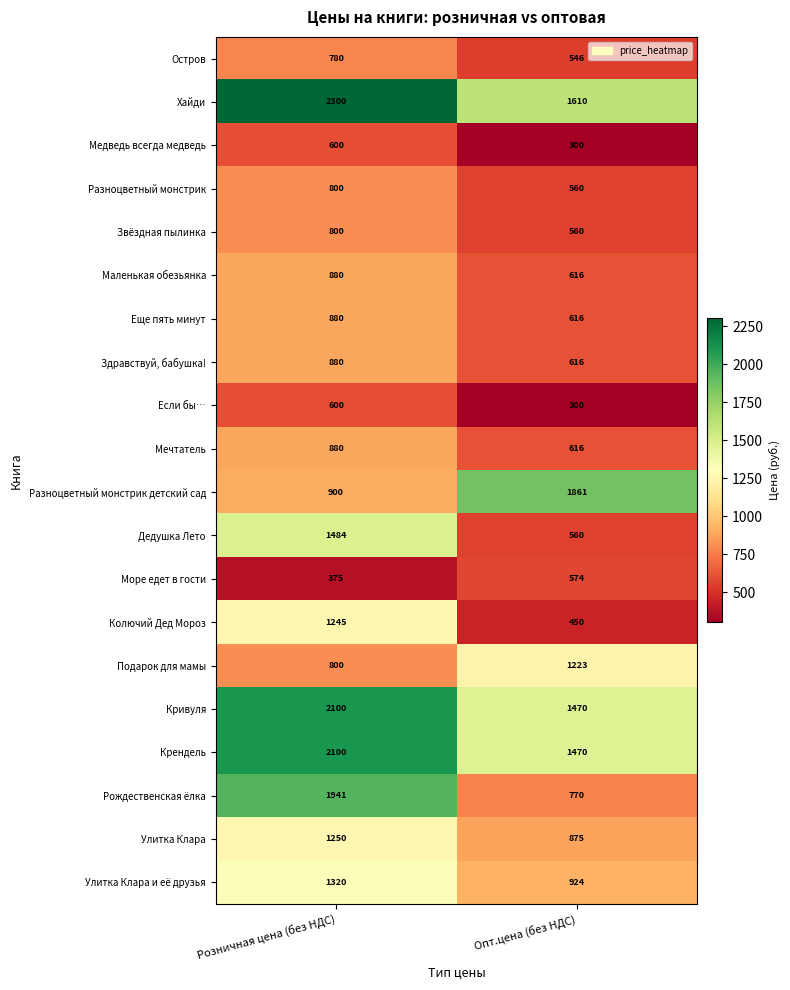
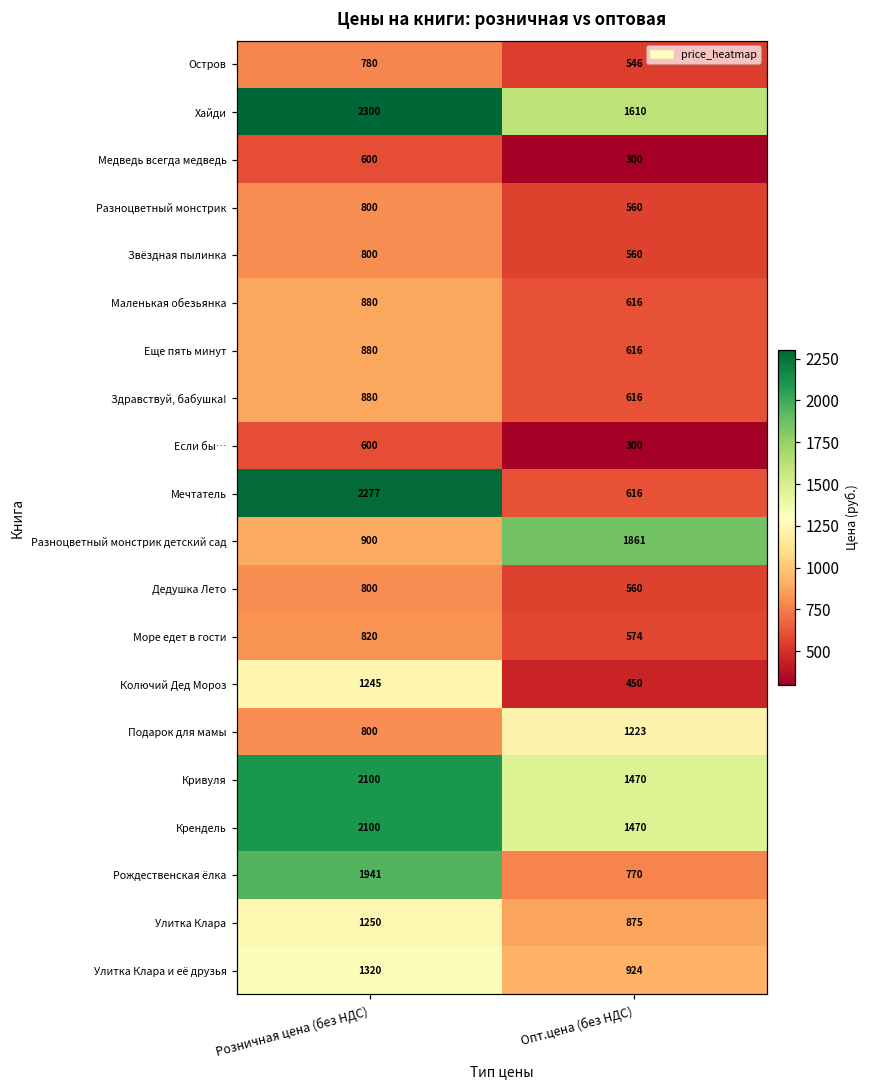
Мечтатель, Розничная цена (без НДС): 880 -> 2277
Дедушка Лето, Розничная цена (без НДС): 1484 -> 800
Море едет в гости, Розничная цена (без НДС): 375 -> 820
